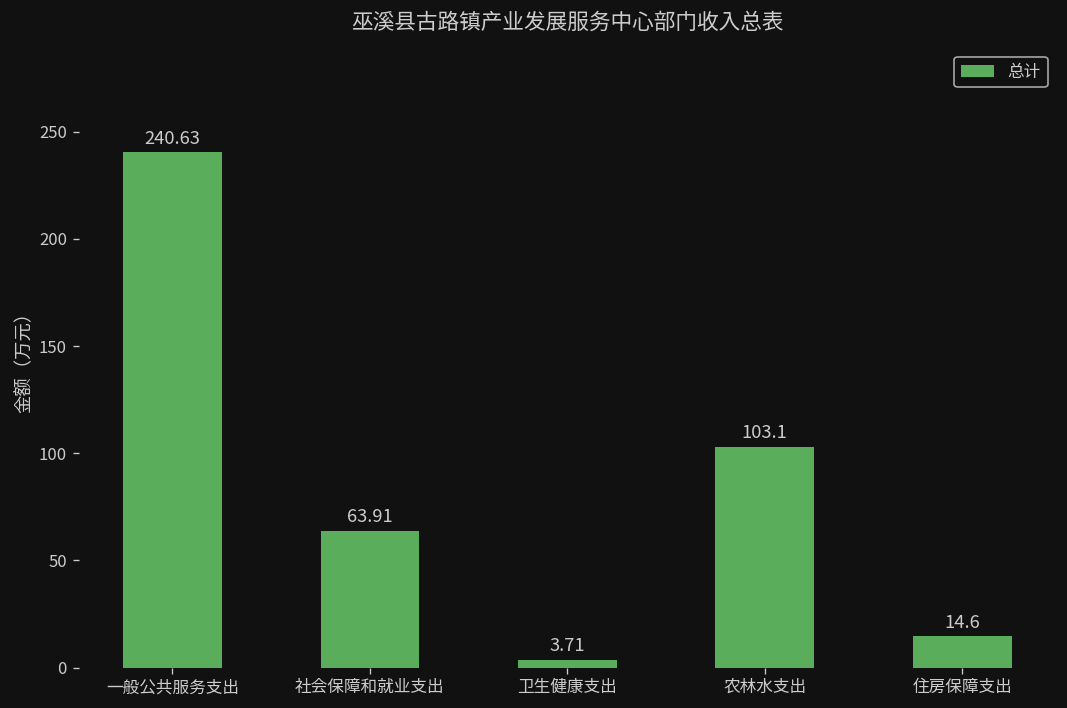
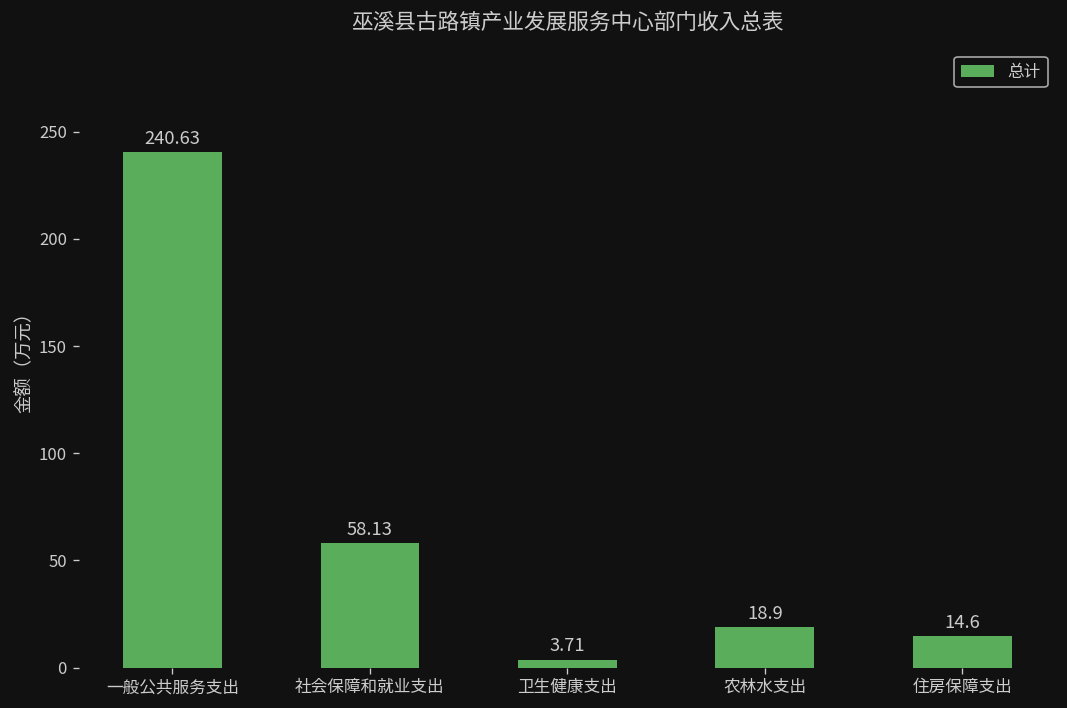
社会保障和就业支出: 63.91 -> 58.13
农林水支出: 103.1 -> 18.9
